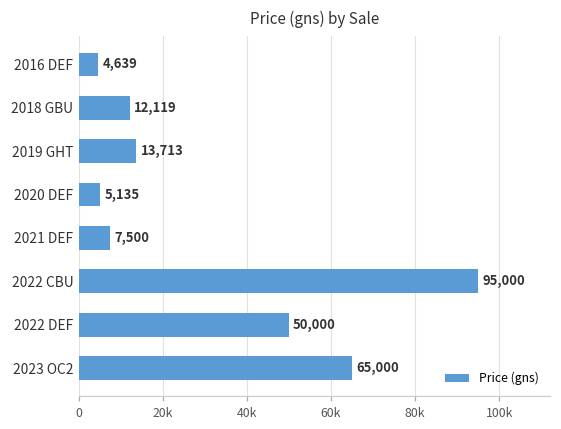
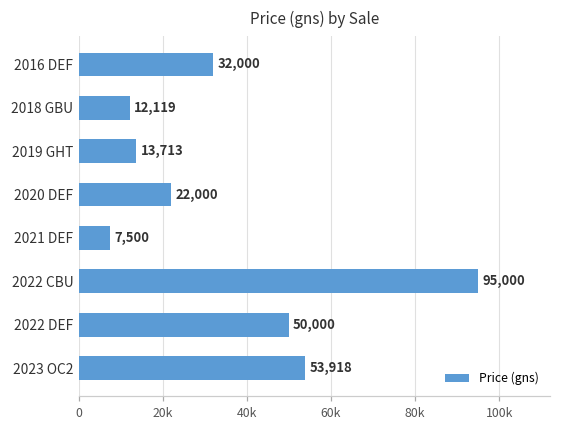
2016 DEF: 4,639 -> 32,000
2020 DEF: 5,135 -> 22,000
2023 OC2: 65,000 -> 53,918
